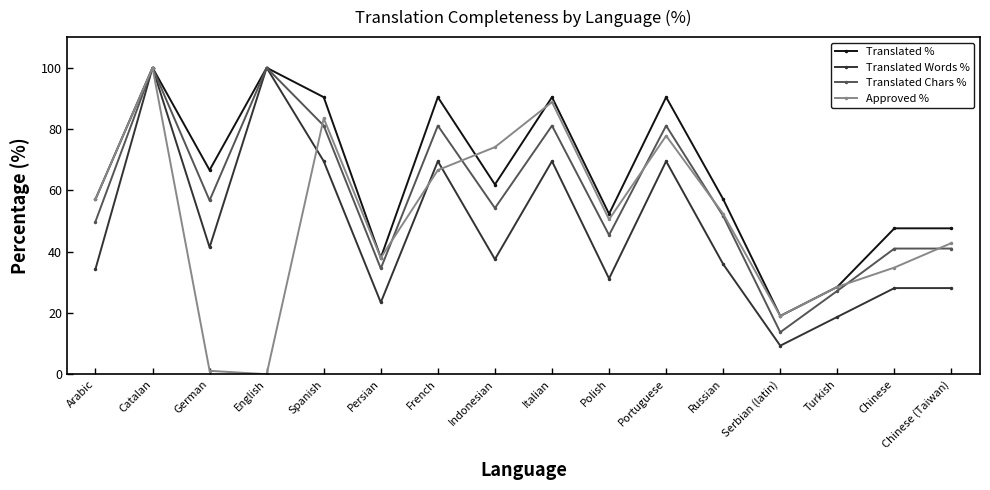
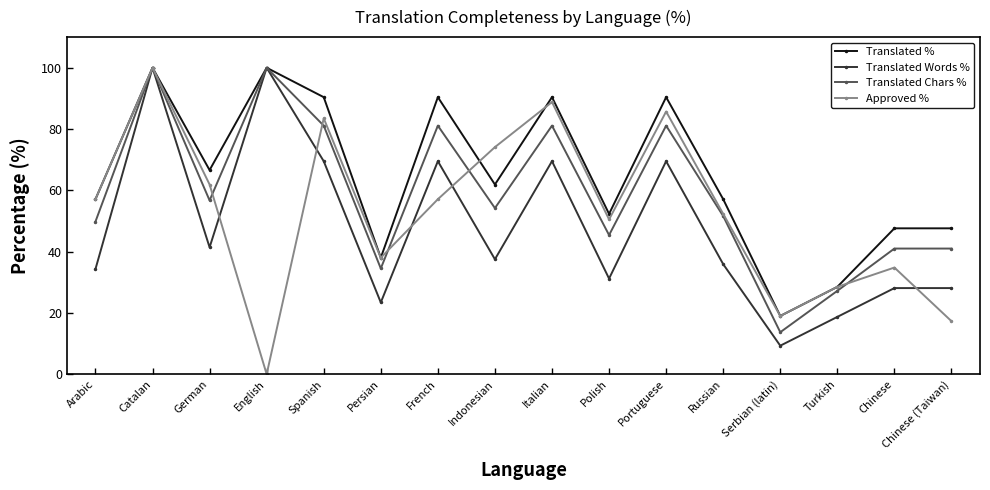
Approved %, German: 1 -> 62
Approved %, French: 67 -> 57
Approved %, Portuguese: 78 -> 86
Approved %, Chinese (Taiwan): 43 -> 17
